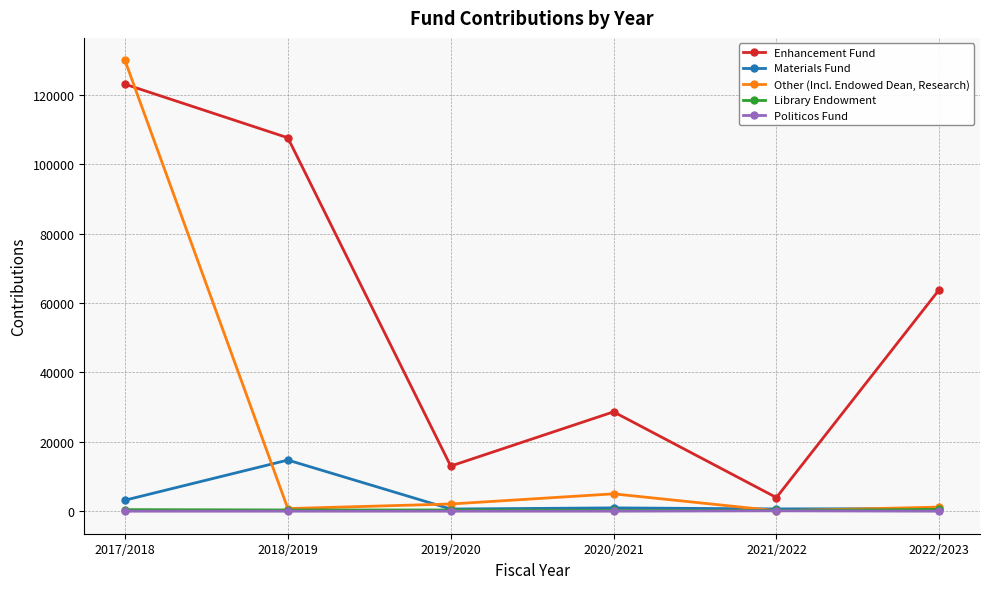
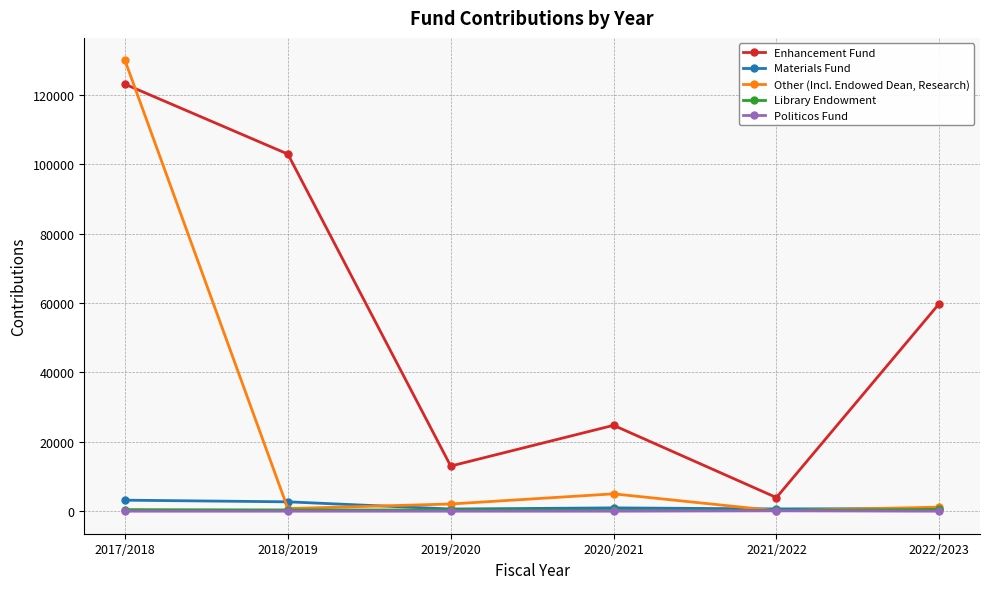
Enhancement Fund, 2018/2019: 108000 -> 103000
Materials Fund, 2018/2019: 15000 -> 3000
Enhancement Fund, 2020/2021: 29000 -> 25000
Enhancement Fund, 2022/2023: 64000 -> 60000
